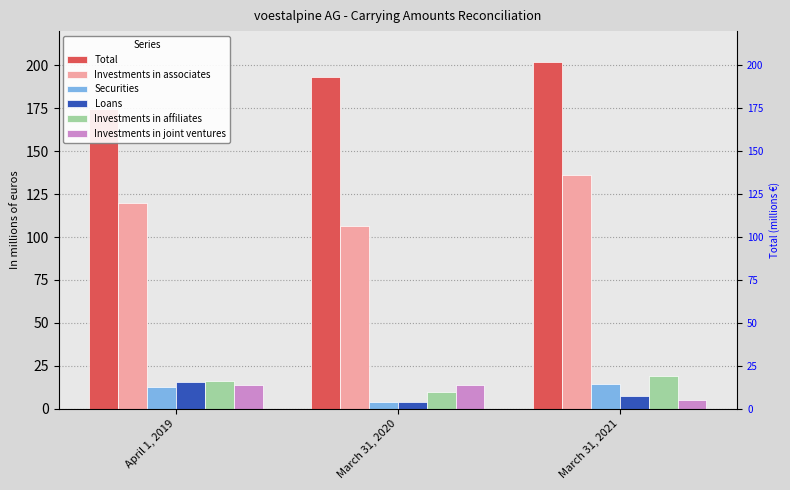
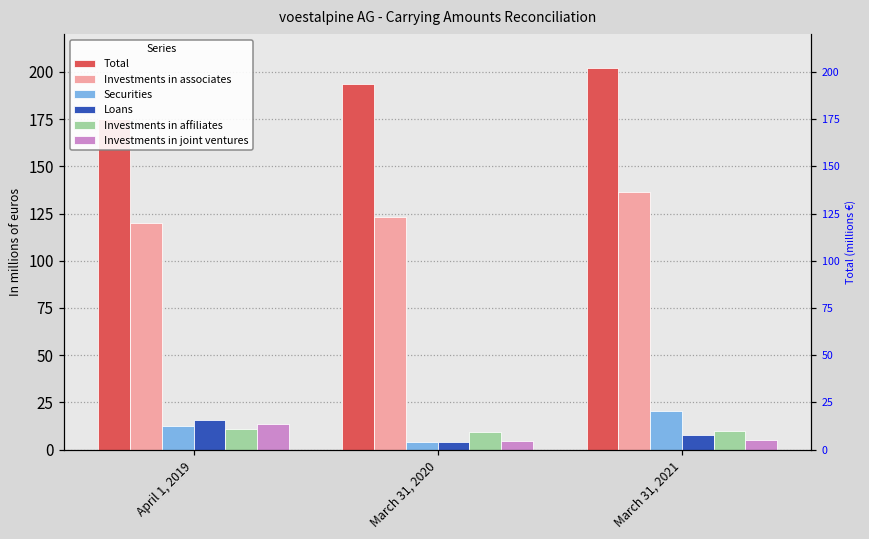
Investments in affiliates, April 1, 2019: 16 -> 11
Investments in associates, March 31, 2020: 106 -> 123
Investments in joint ventures, March 31, 2020: 14 -> 5
Securities, March 31, 2021: 14 -> 21
Investments in affiliates, March 31, 2021: 19 -> 10
